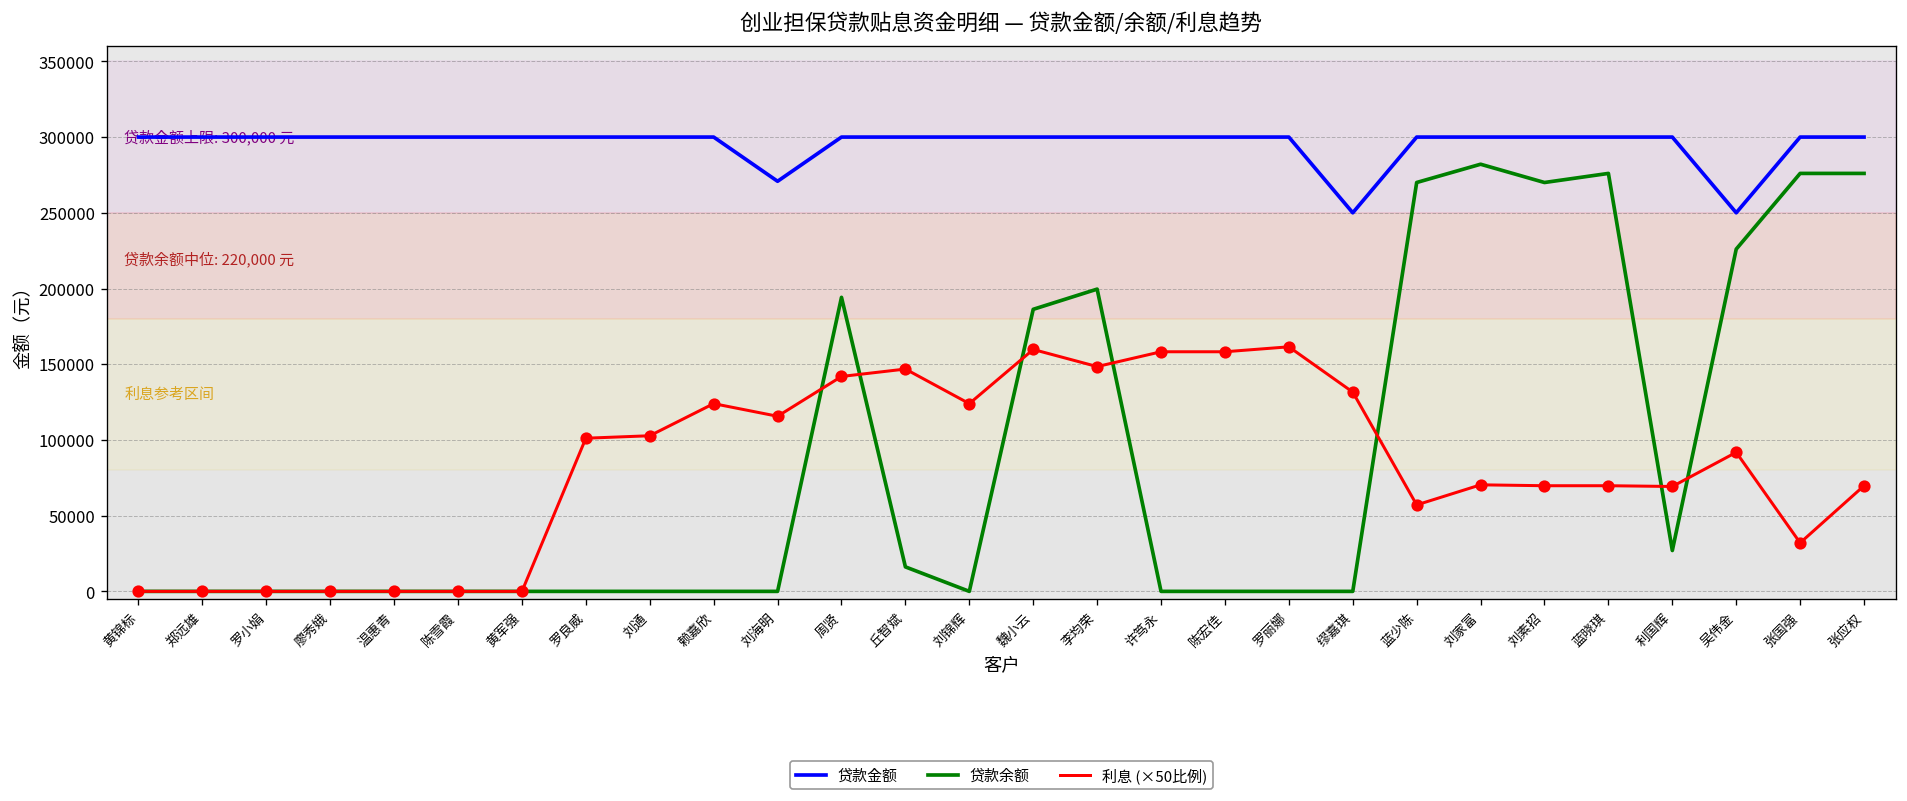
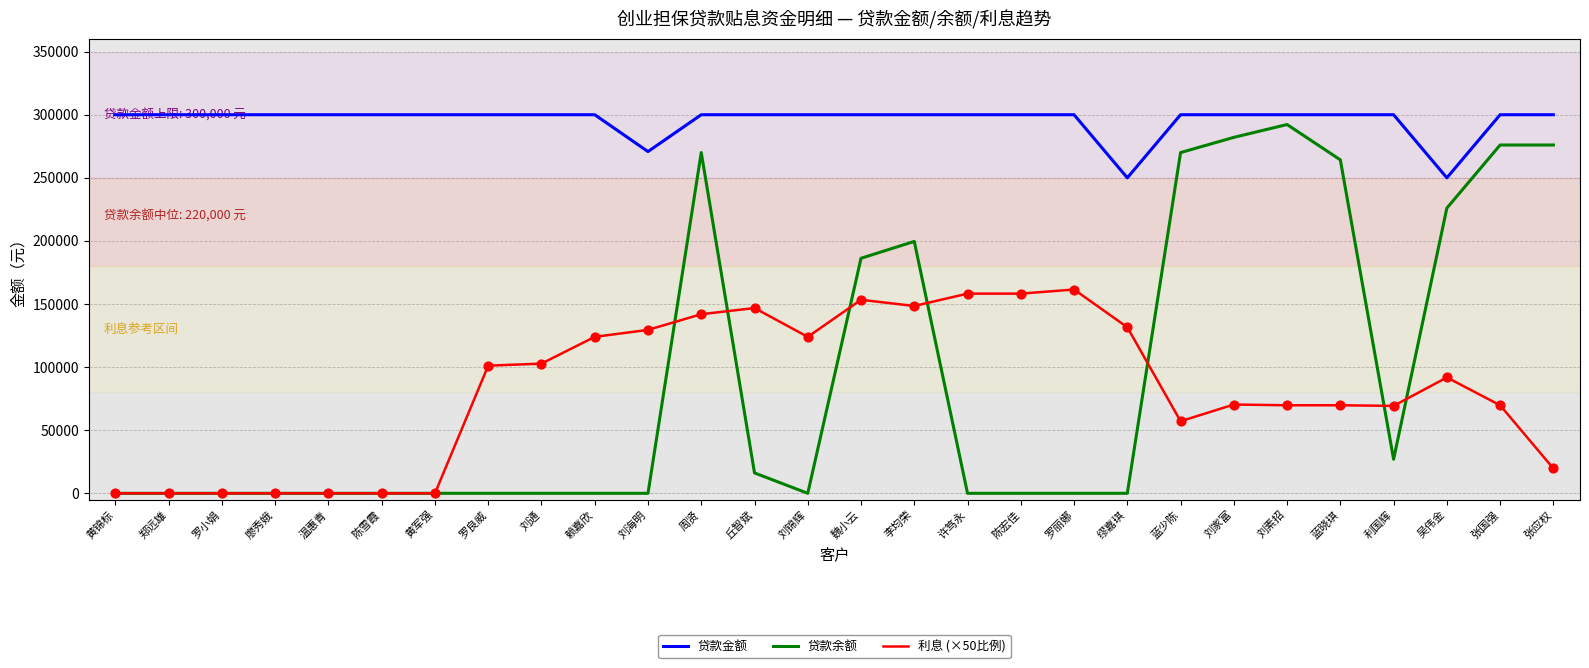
利息 (×50比例), 刘海明: 116000 -> 130000
贷款余额, 周贤: 194000 -> 270000
利息 (×50比例), 魏小云: 160000 -> 153000
贷款余额, 刘素招: 270000 -> 292000
贷款余额, 蓝晓琪: 276000 -> 264000
利息 (×50比例), 张国强: 32000 -> 70000
利息 (×50比例), 张应权: 70000 -> 20000
